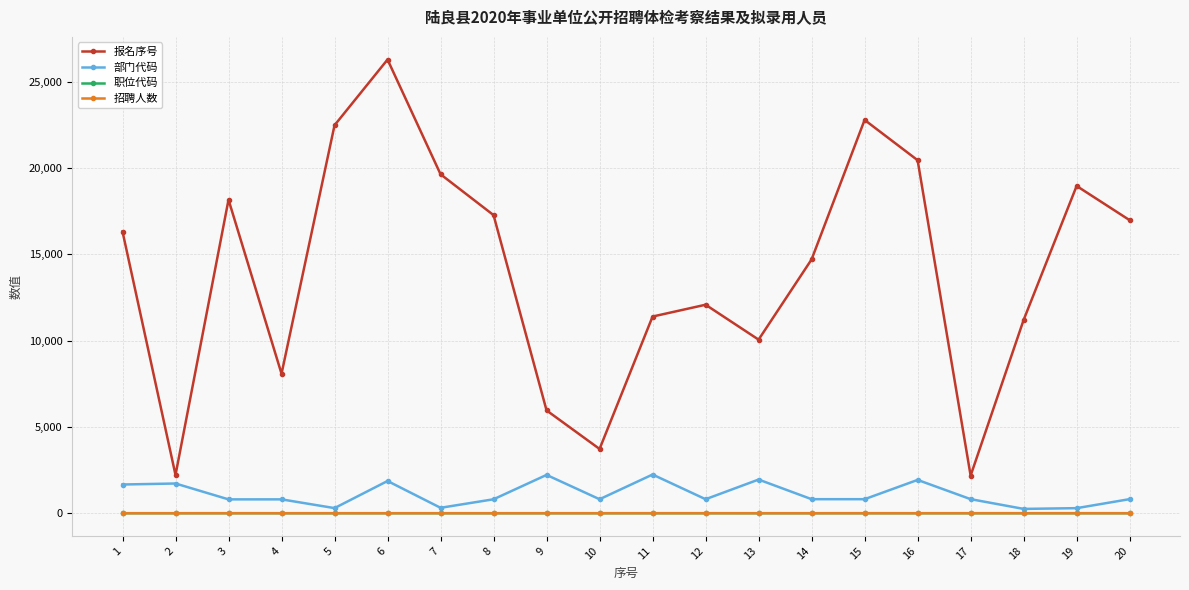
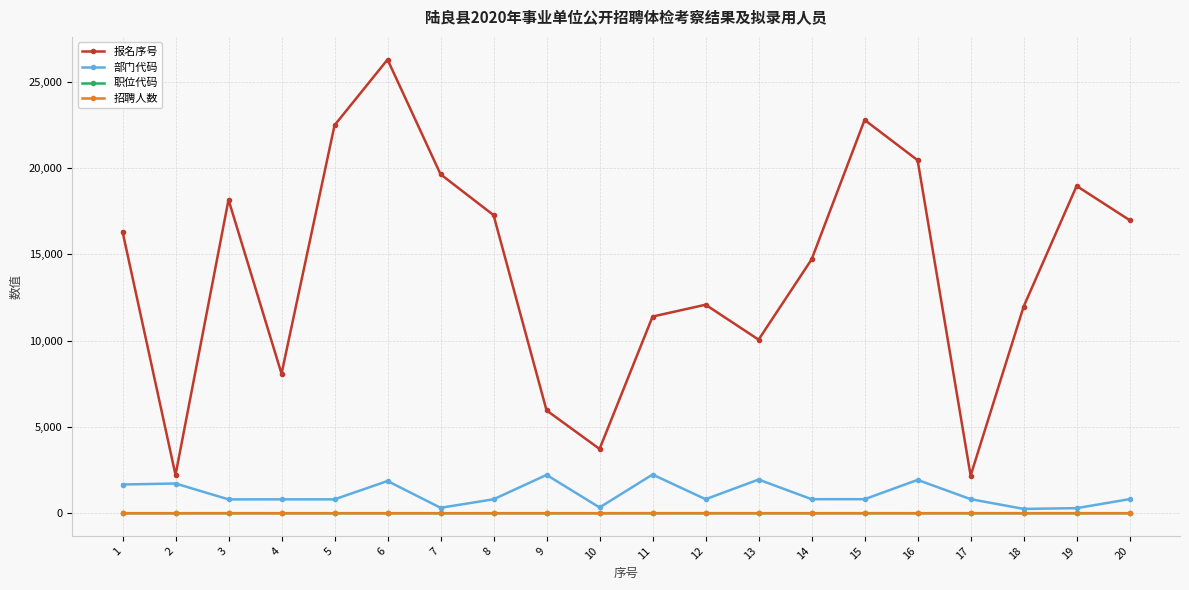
部门代码, 5: 300 -> 800
部门代码, 10: 800 -> 300
报名序号, 18: 11,200 -> 12,000
